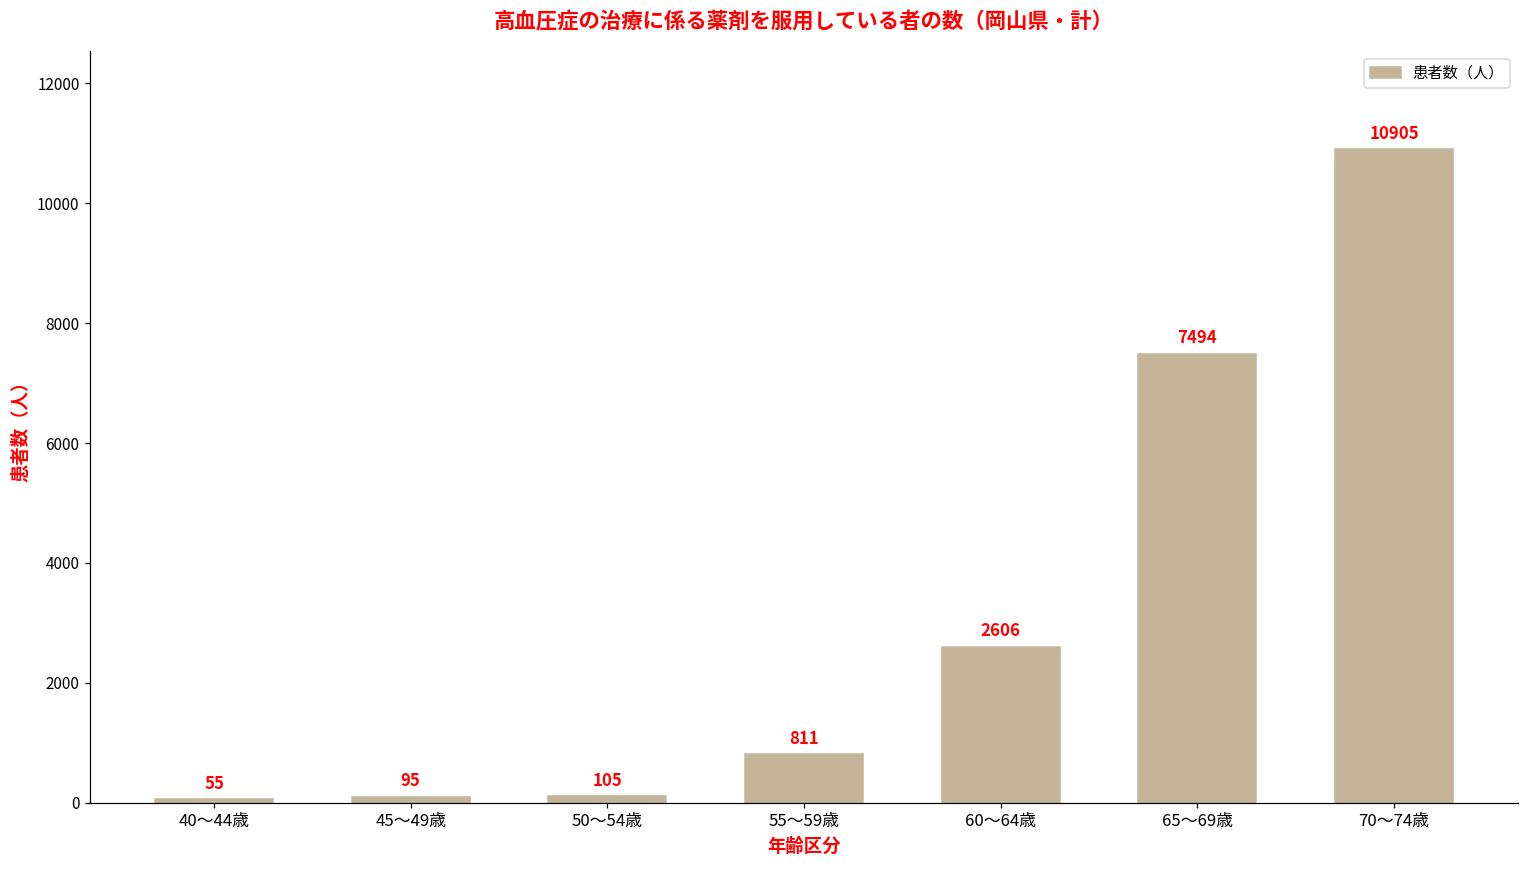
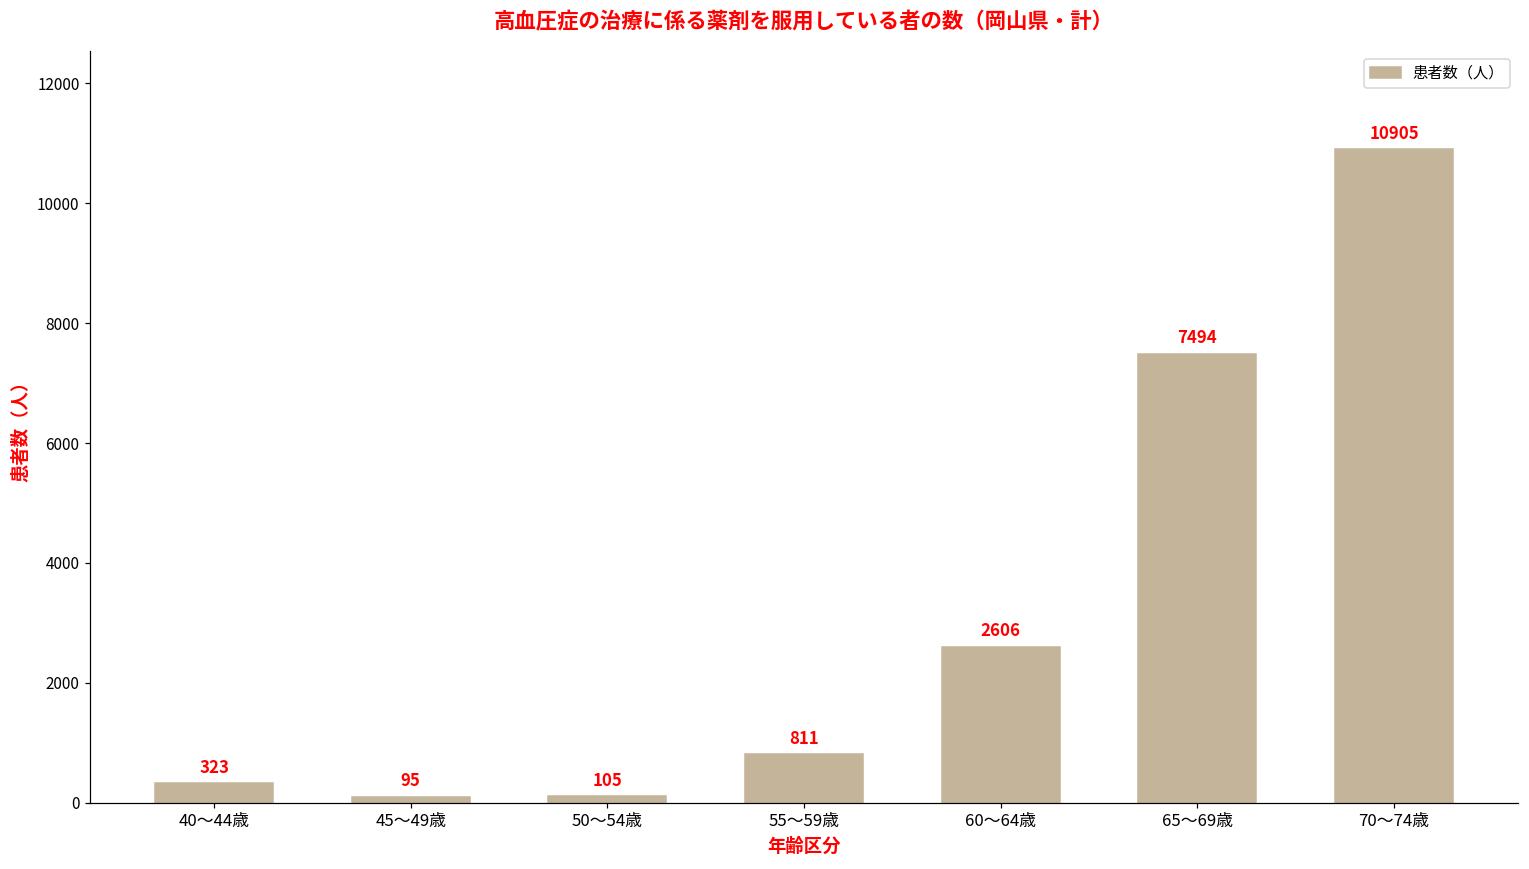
40～44歳: 55 -> 323
